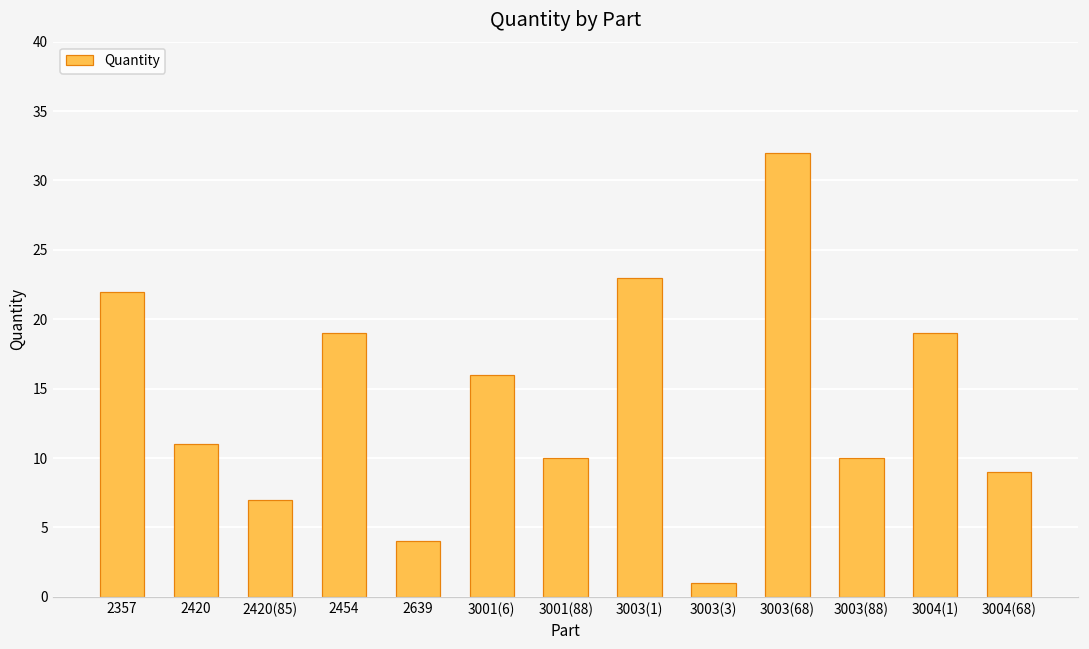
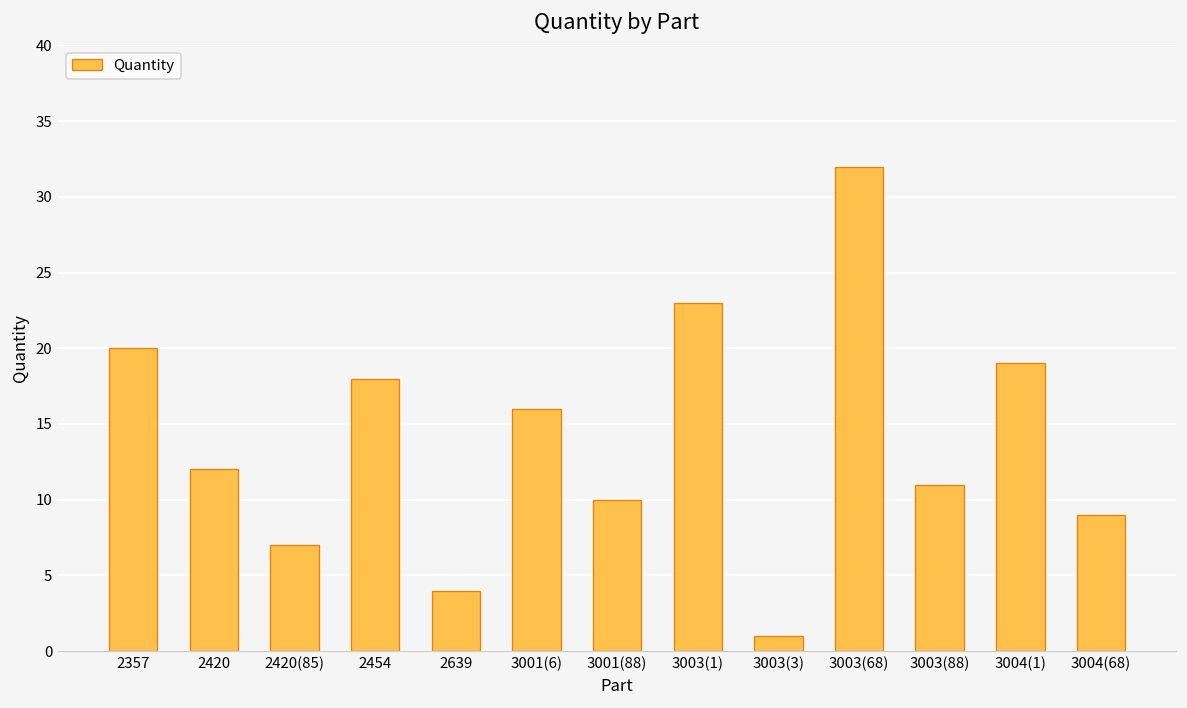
2357: 22 -> 20
2420: 11 -> 12
2454: 19 -> 18
3003(88): 10 -> 11
